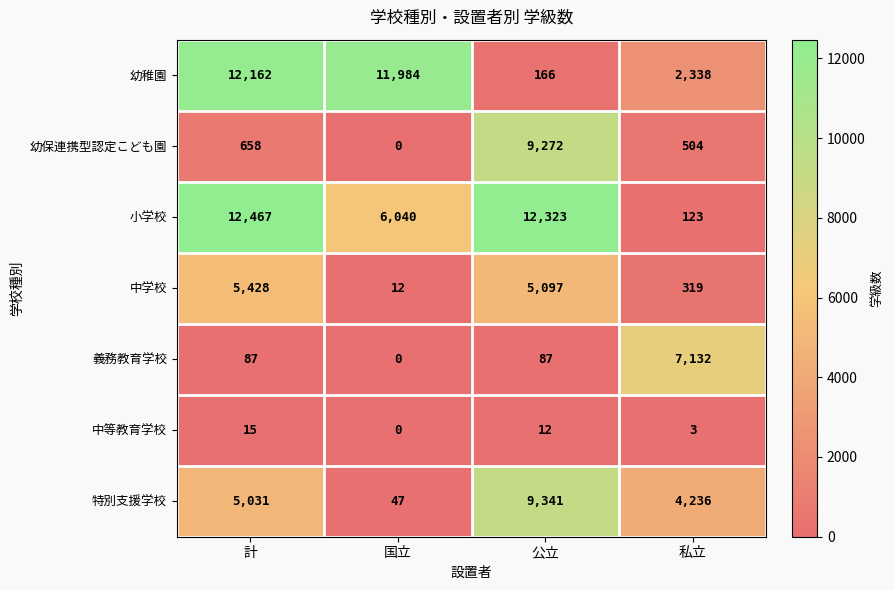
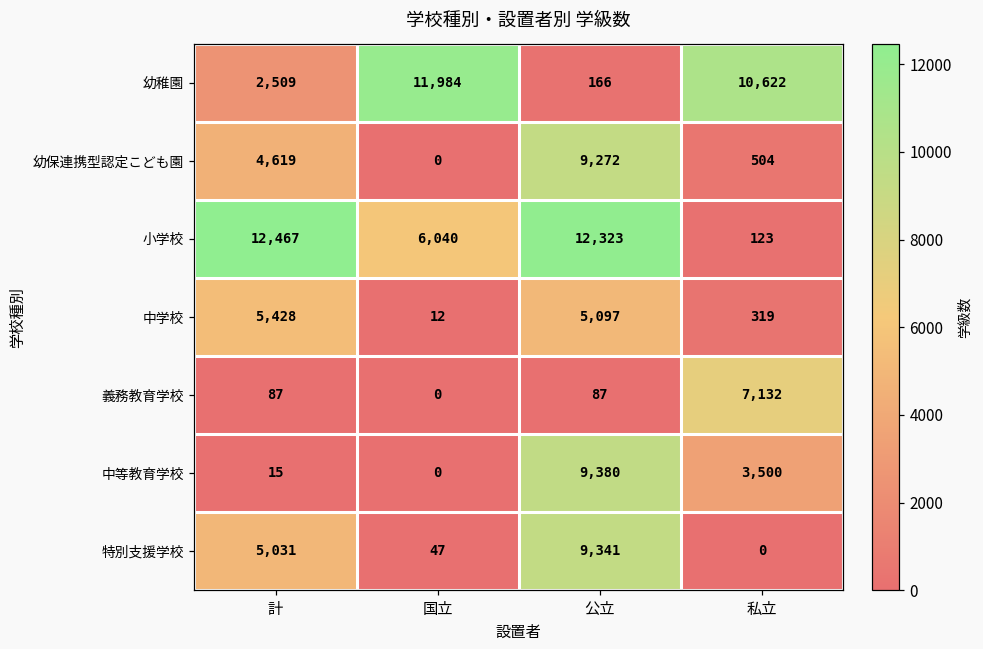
幼稚園, 計: 12,162 -> 2,509
幼稚園, 私立: 2,338 -> 10,622
幼保連携型認定こども園, 計: 658 -> 4,619
中等教育学校, 公立: 12 -> 9,380
中等教育学校, 私立: 3 -> 3,500
特別支援学校, 私立: 4,236 -> 0
